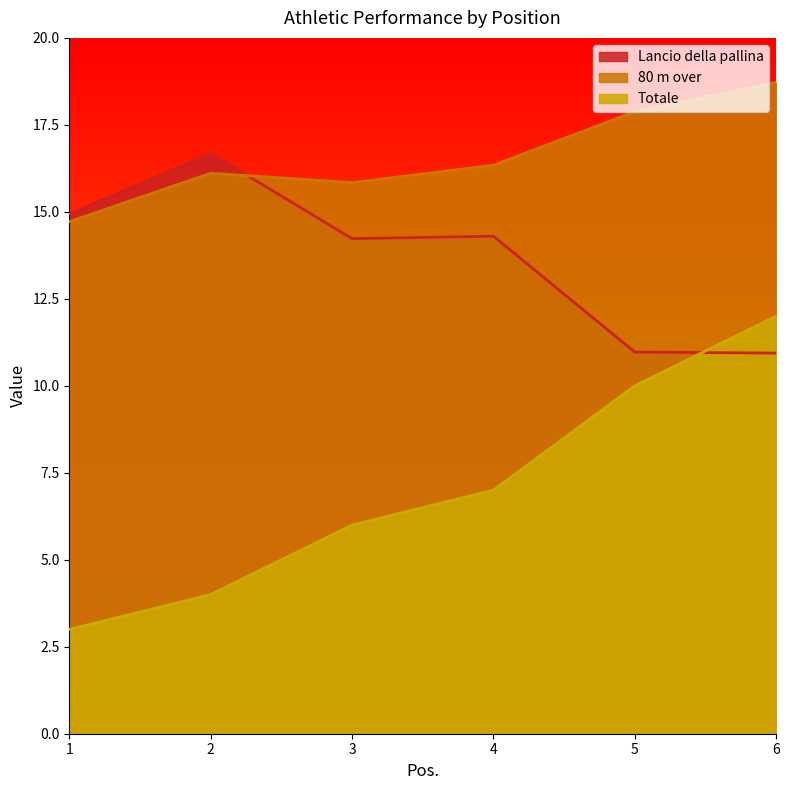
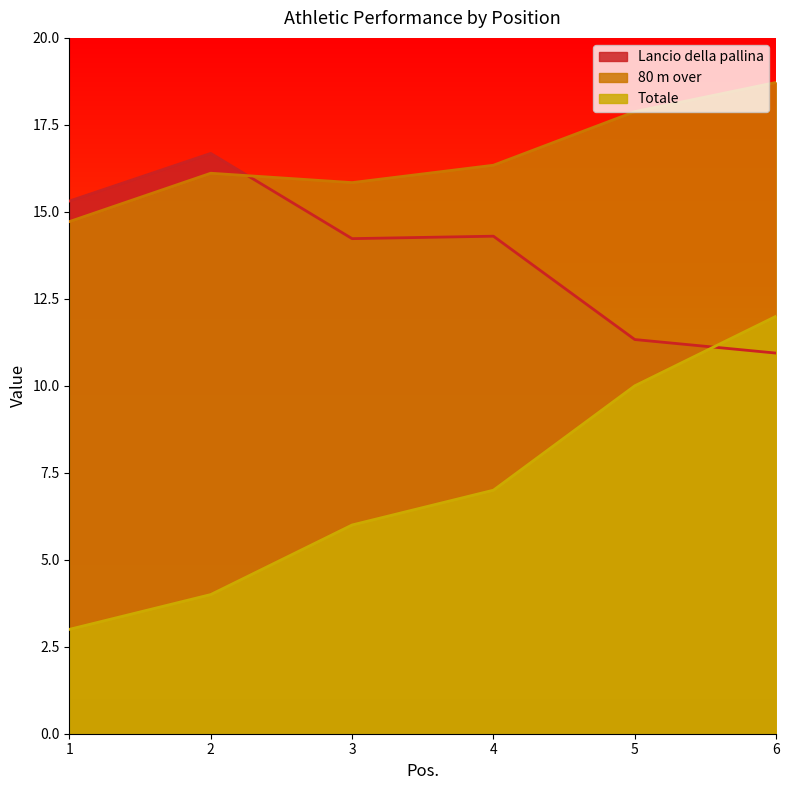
Lancio della pallina, 1: 14.9 -> 15.3
Lancio della pallina, 5: 11.0 -> 11.3
